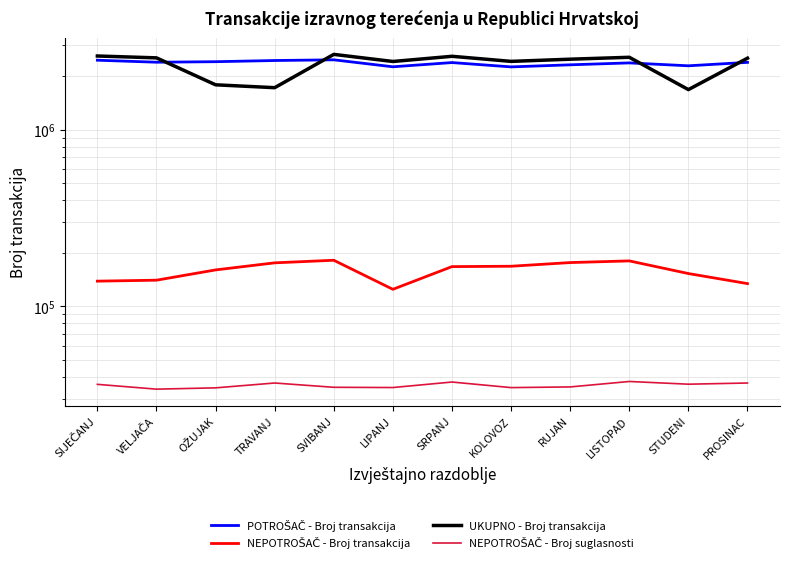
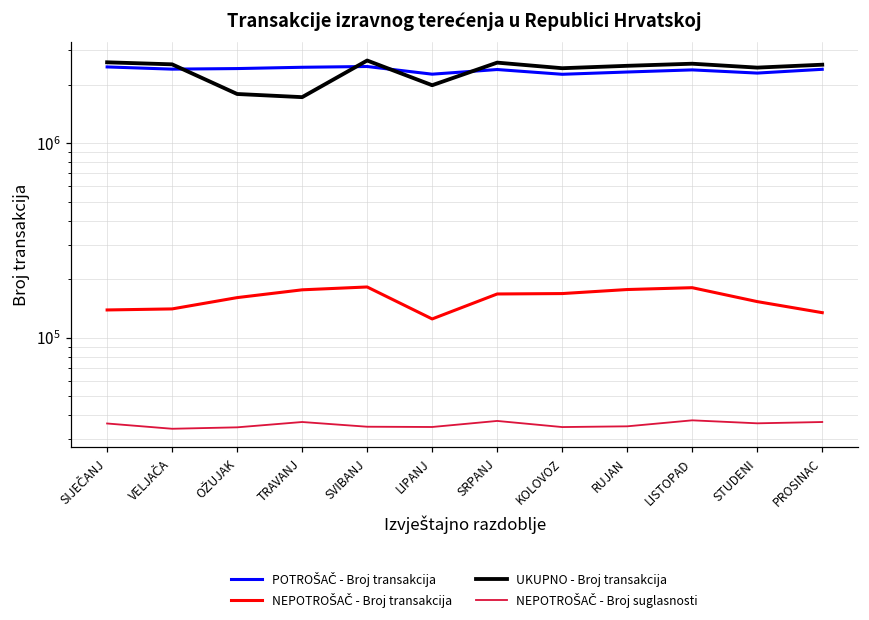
UKUPNO - Broj transakcija, LIPANJ: 2400000 -> 2000000
UKUPNO - Broj transakcija, STUDENI: 1700000 -> 2400000
